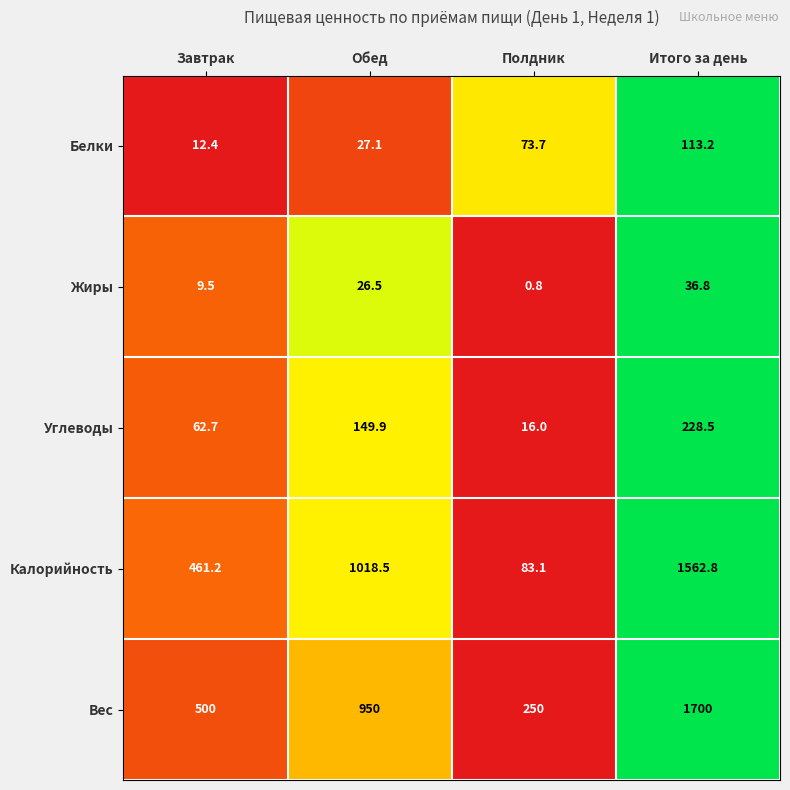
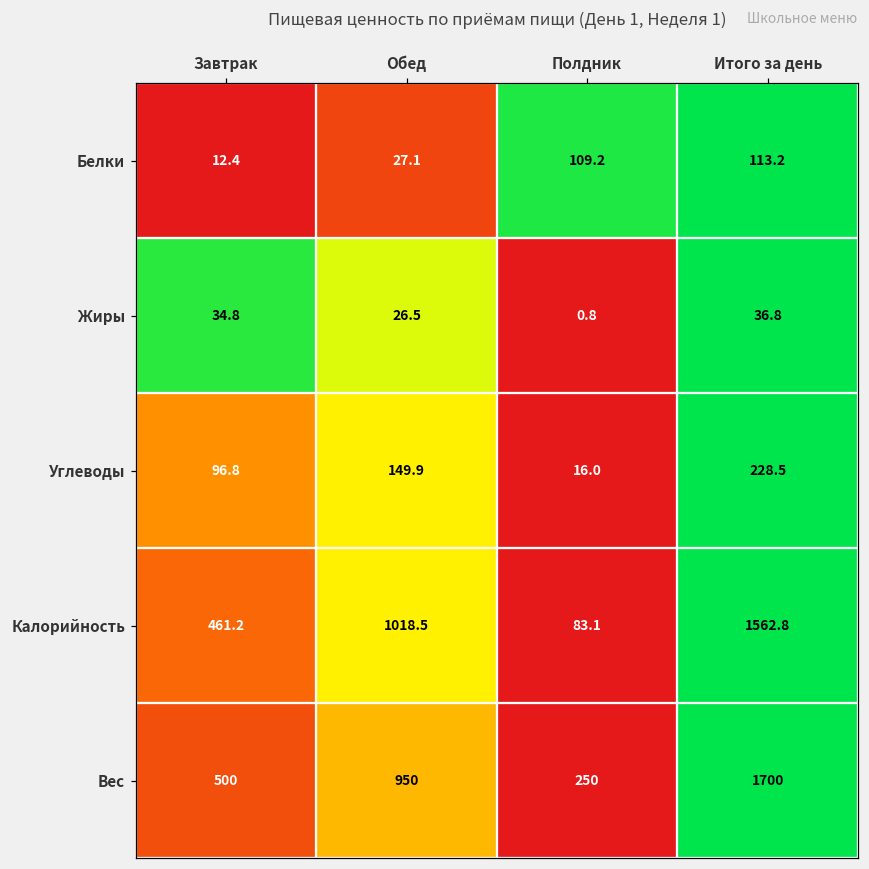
Белки, Полдник: 73.7 -> 109.2
Жиры, Завтрак: 9.5 -> 34.8
Углеводы, Завтрак: 62.7 -> 96.8
